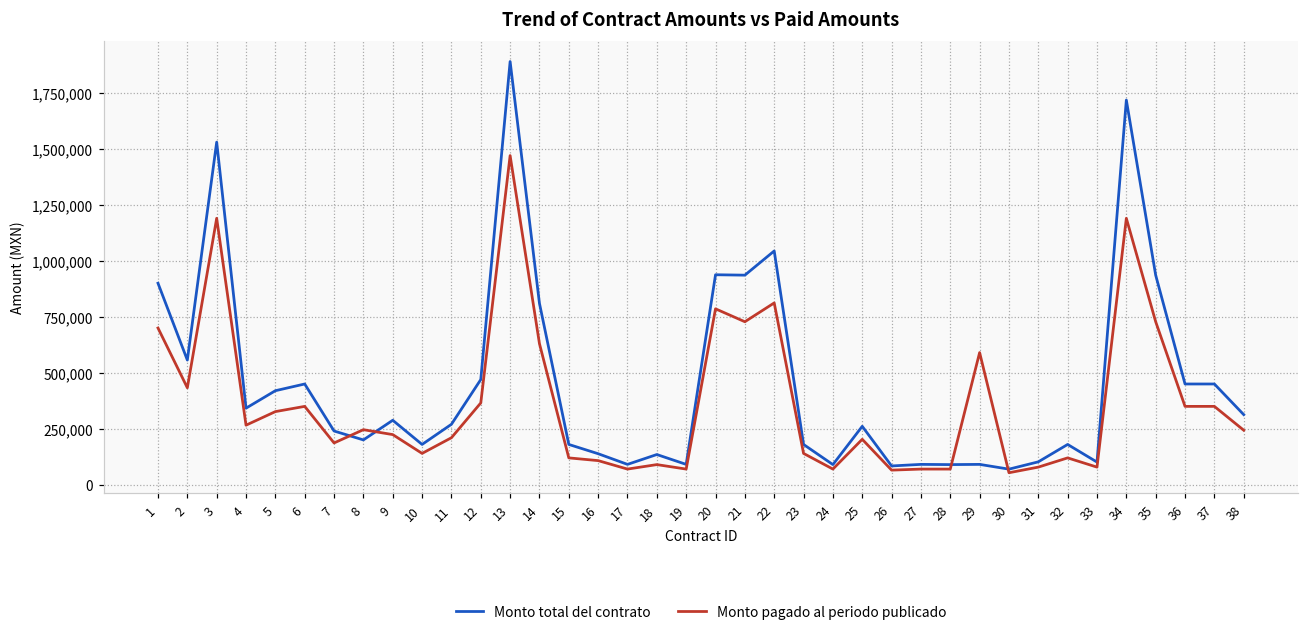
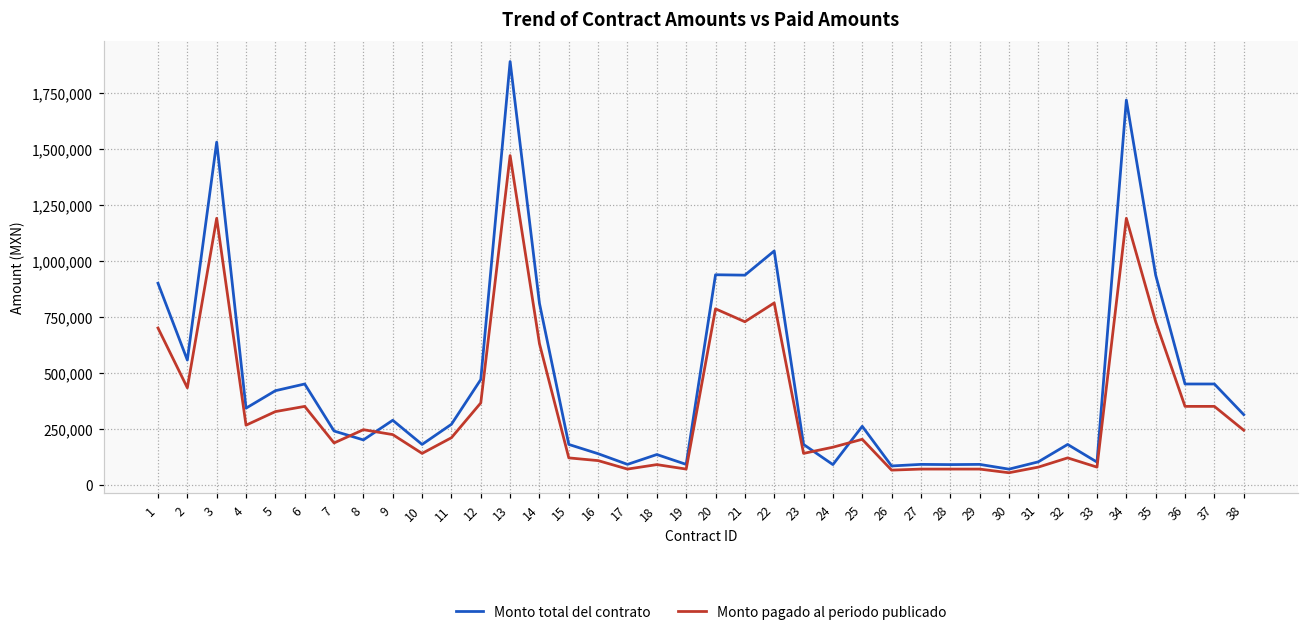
Monto pagado al periodo publicado, 24: 70,000 -> 170,000
Monto pagado al periodo publicado, 29: 590,000 -> 70,000
